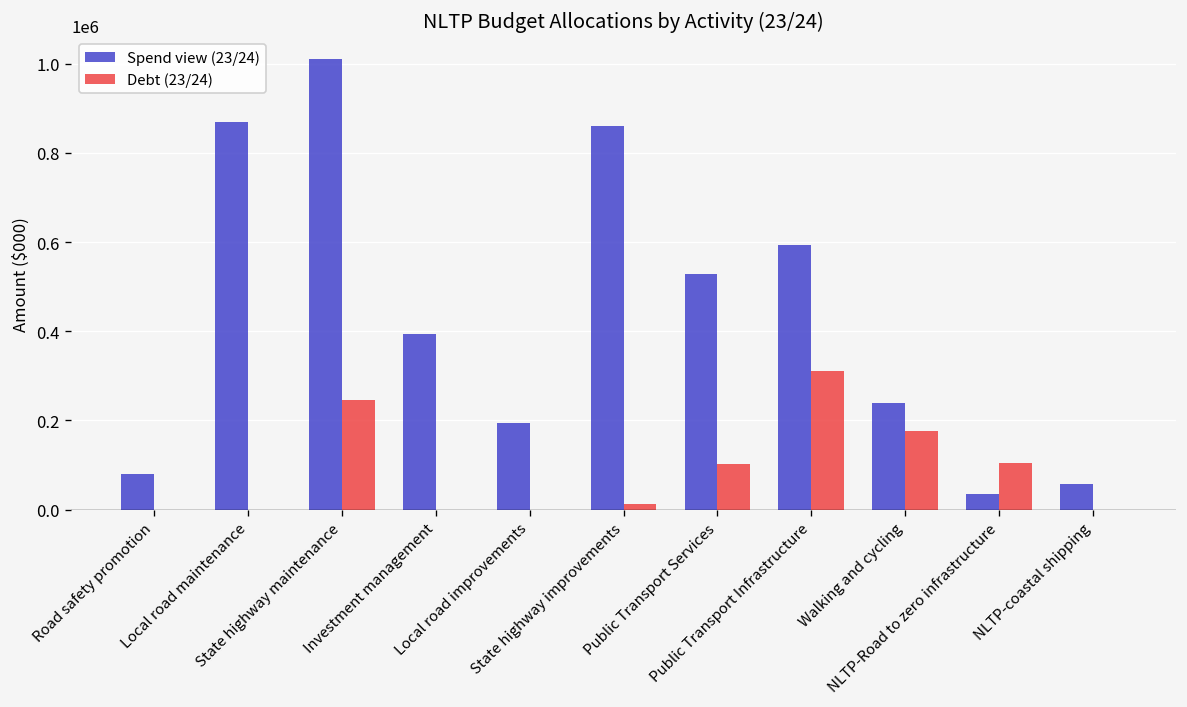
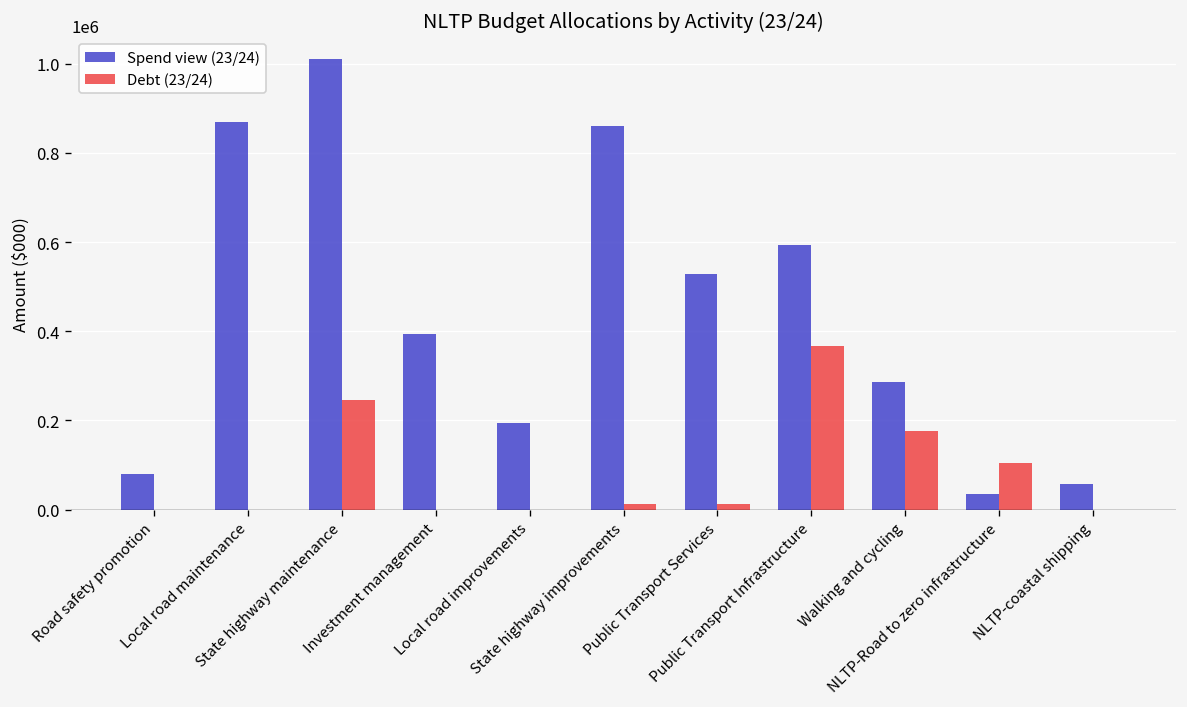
Debt (23/24), Public Transport Services: 100000 -> 10000
Debt (23/24), Public Transport Infrastructure: 310000 -> 370000
Spend view (23/24), Walking and cycling: 240000 -> 290000
